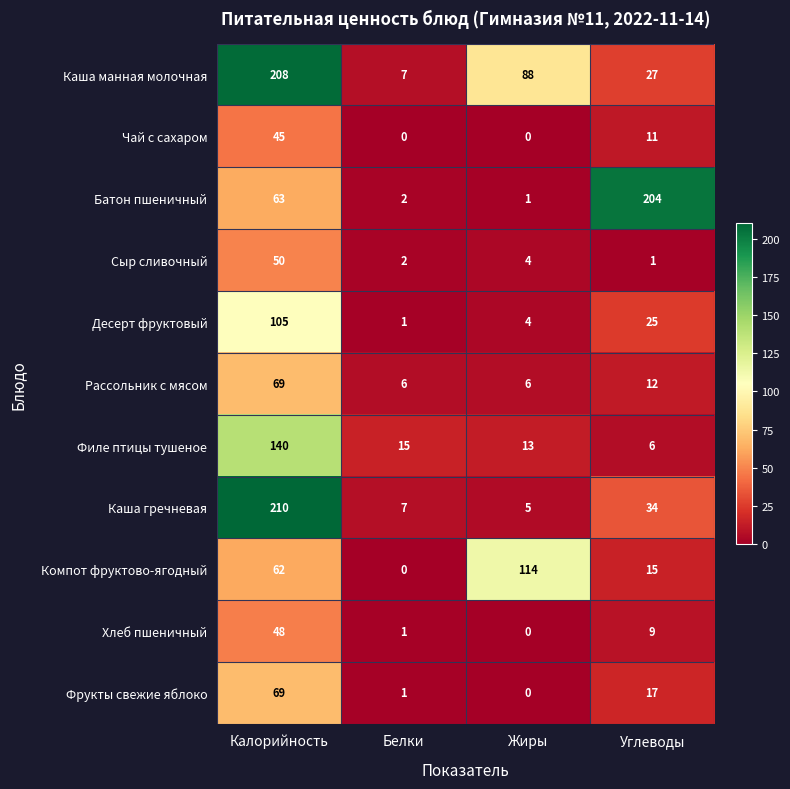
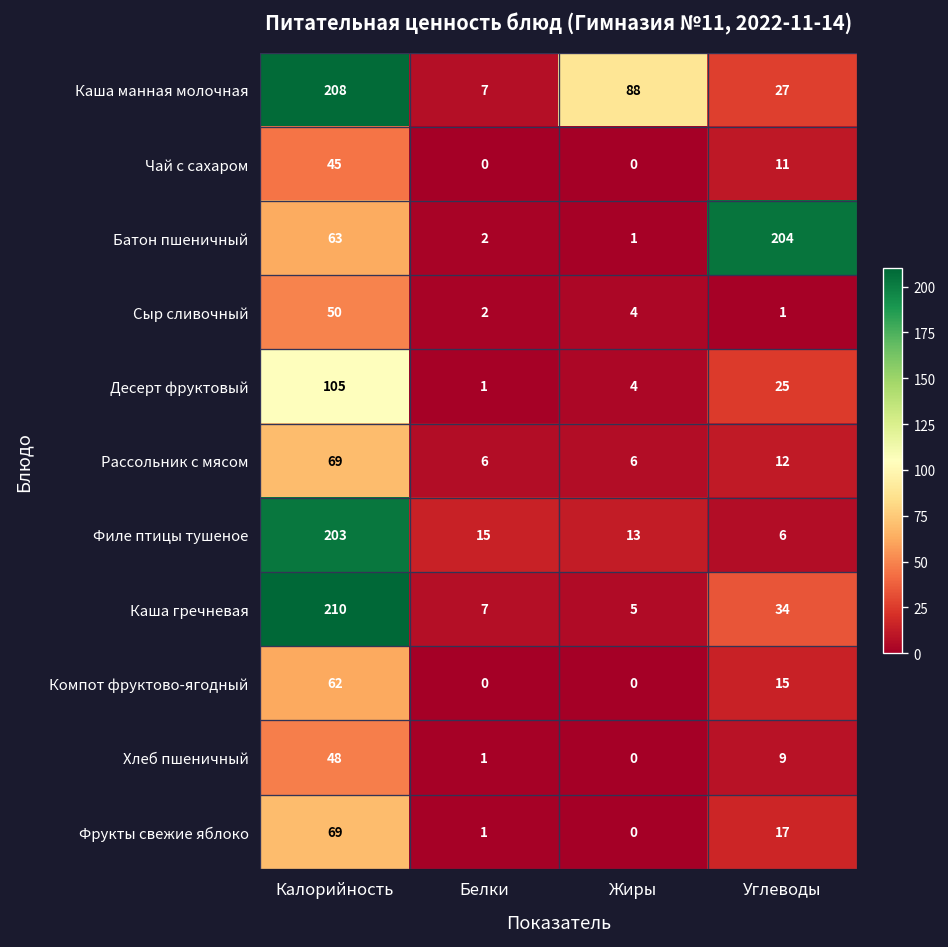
Филе птицы тушеное, Калорийность: 140 -> 203
Компот фруктово-ягодный, Жиры: 114 -> 0
